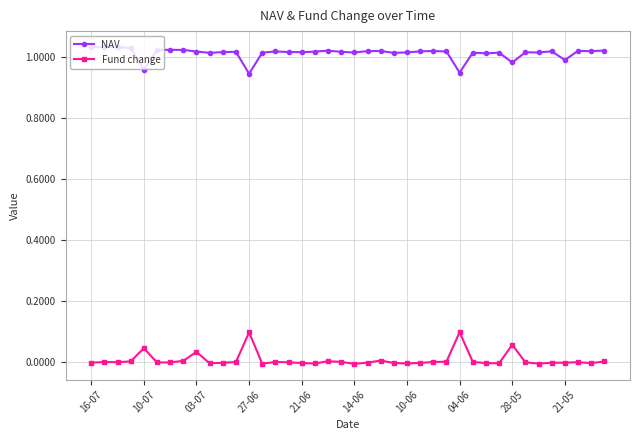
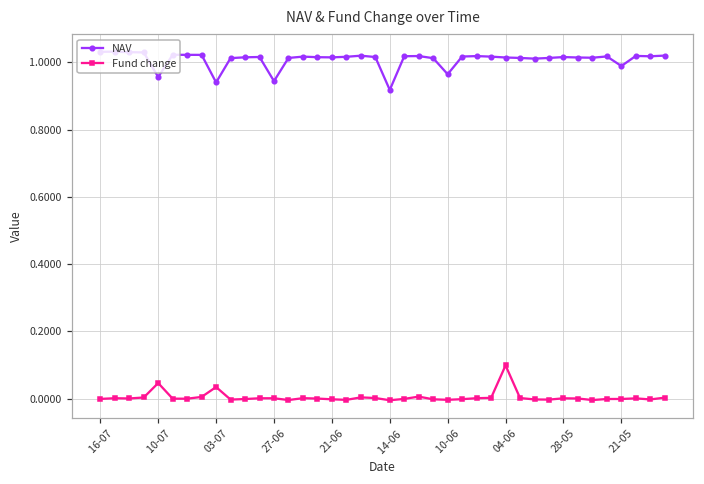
NAV, 03-07: 1.02 -> 0.94
Fund change, 27-06: 0.10 -> 0.00
NAV, 14-06: 1.01 -> 0.92
NAV, 10-06: 1.01 -> 0.97
NAV, 04-06: 0.95 -> 1.01
NAV, 28-05: 0.98 -> 1.02
Fund change, 28-05: 0.06 -> 0.00
